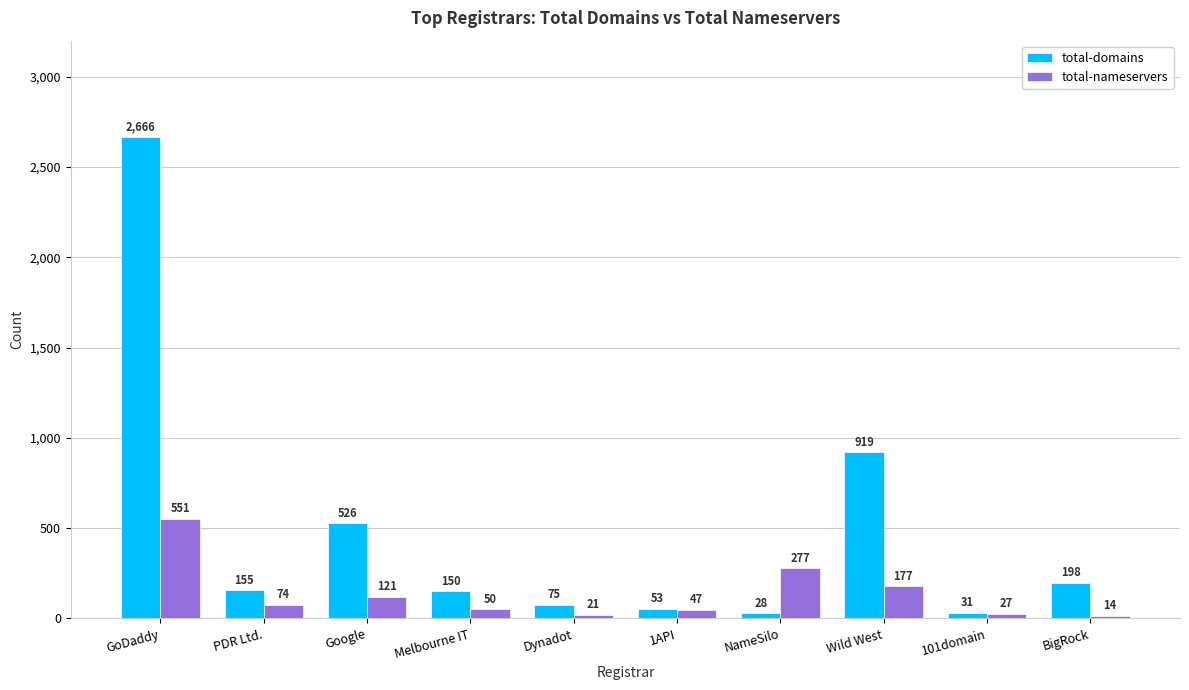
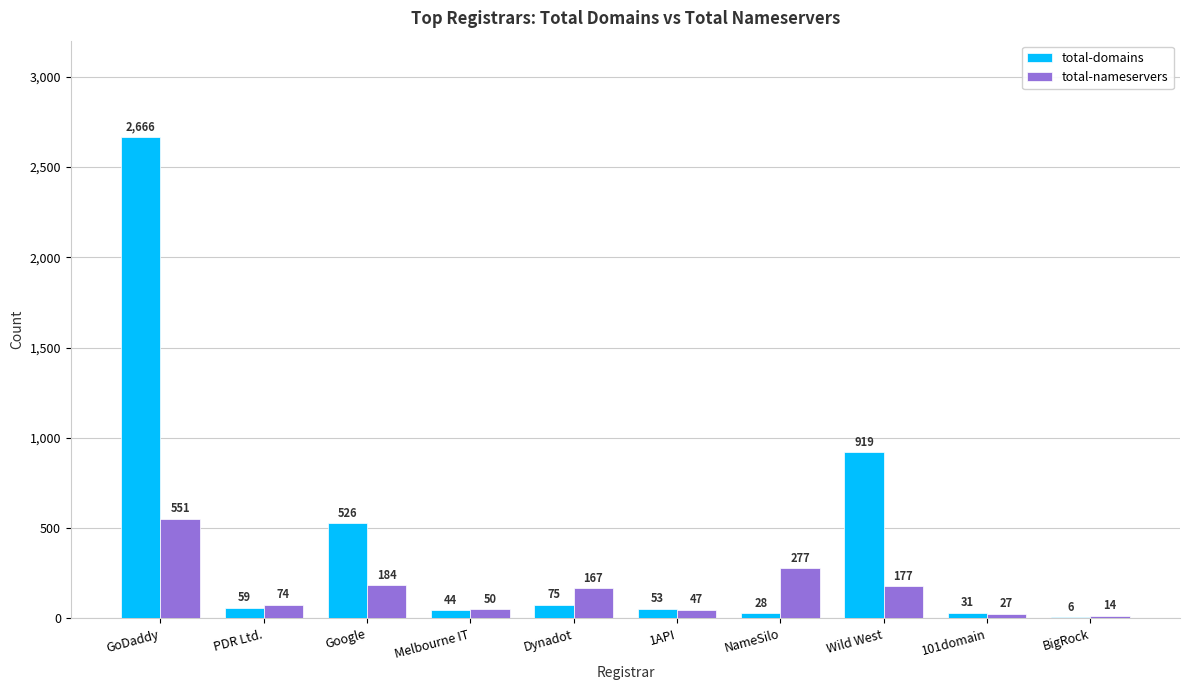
total-domains, PDR Ltd.: 155 -> 59
total-nameservers, Google: 121 -> 184
total-domains, Melbourne IT: 150 -> 44
total-nameservers, Dynadot: 21 -> 167
total-domains, BigRock: 198 -> 6
